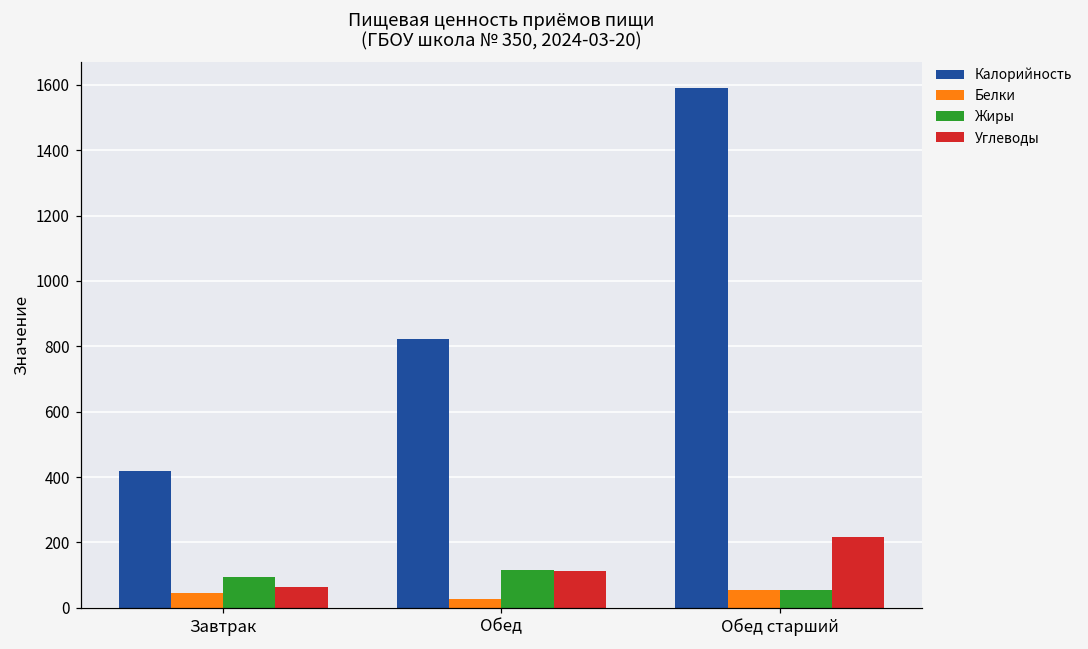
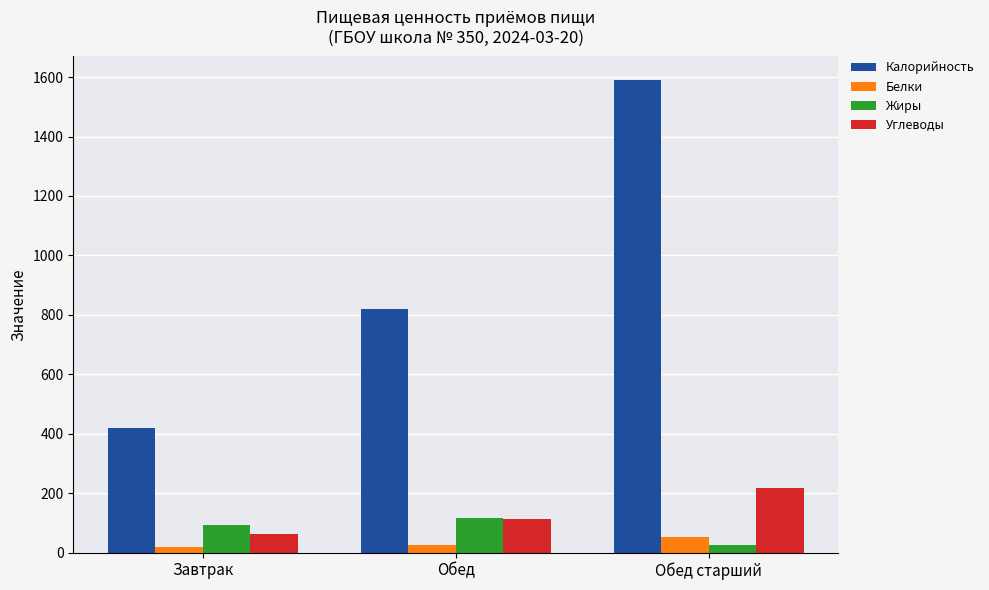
Белки, Завтрак: 50 -> 20
Жиры, Обед старший: 50 -> 20
